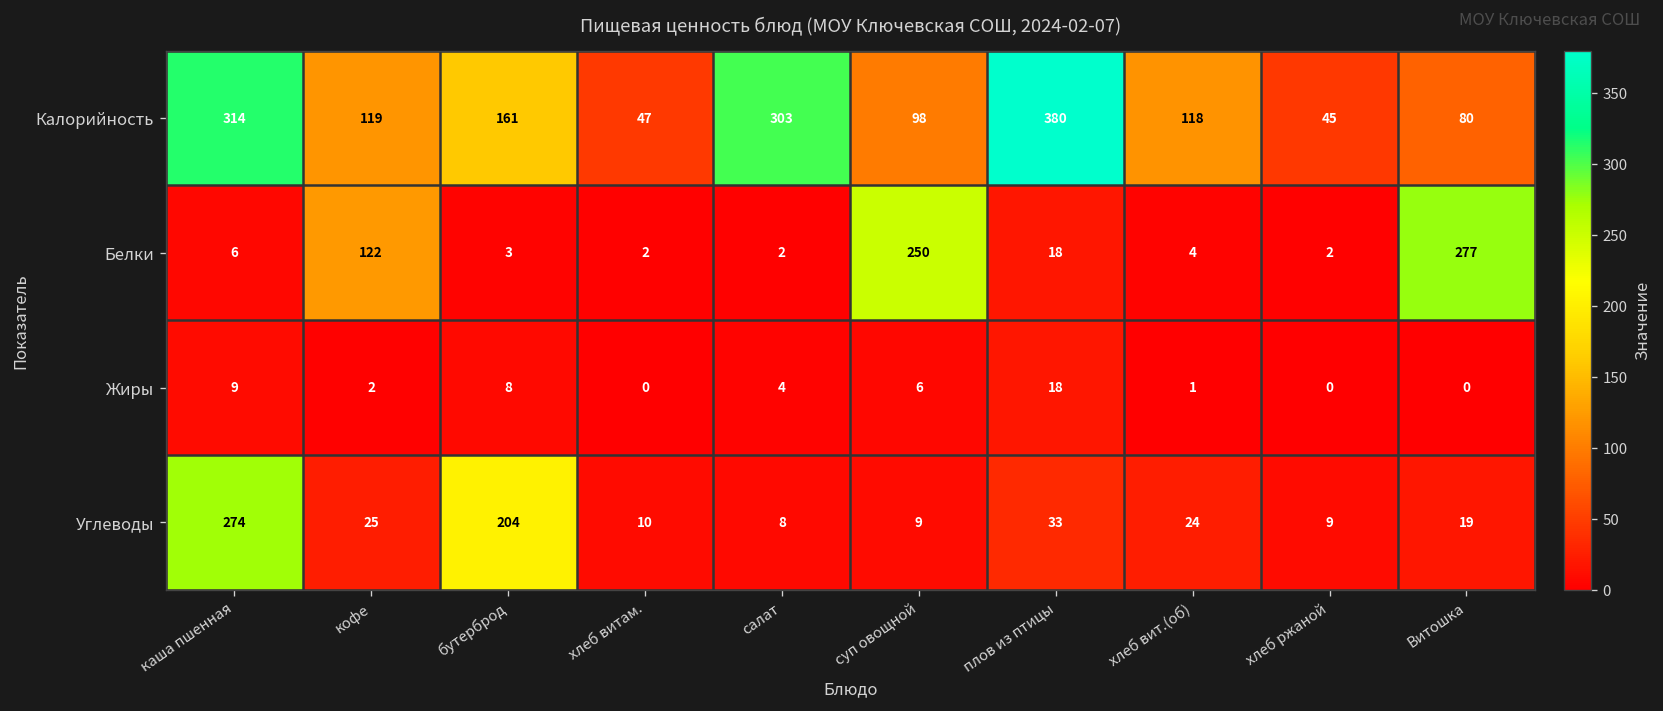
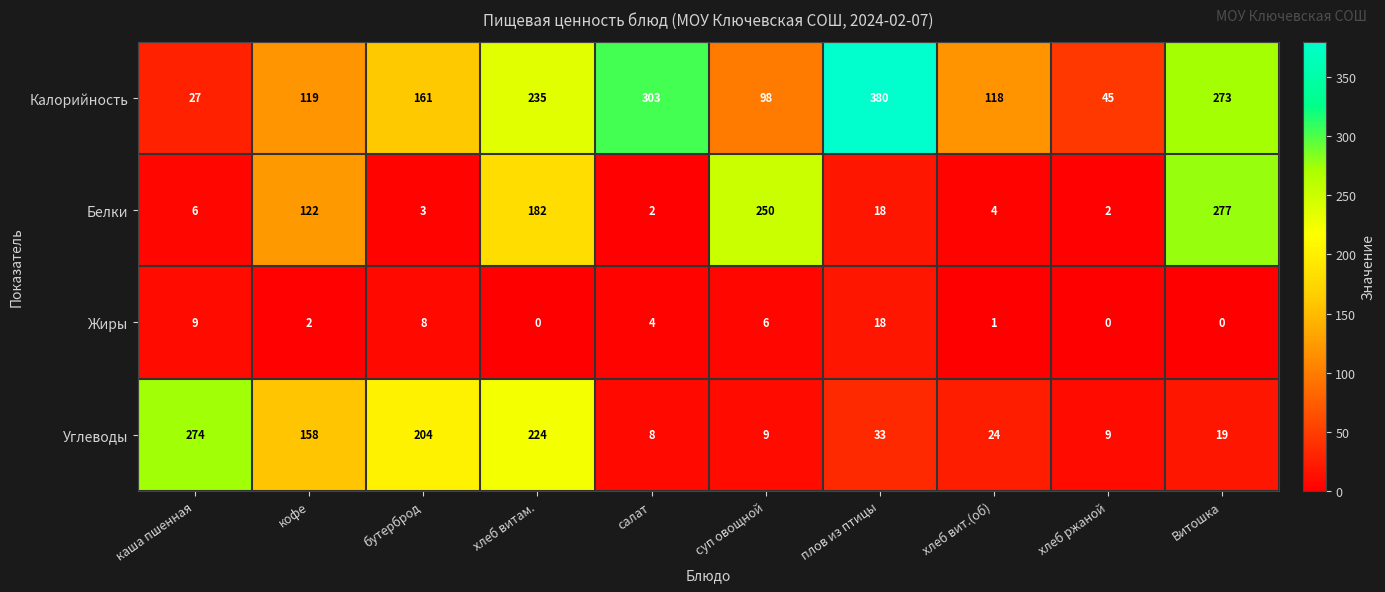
Калорийность, каша пшенная: 314 -> 27
Калорийность, хлеб витам.: 47 -> 235
Калорийность, Витошка: 80 -> 273
Белки, хлеб витам.: 2 -> 182
Углеводы, кофе: 25 -> 158
Углеводы, хлеб витам.: 10 -> 224
